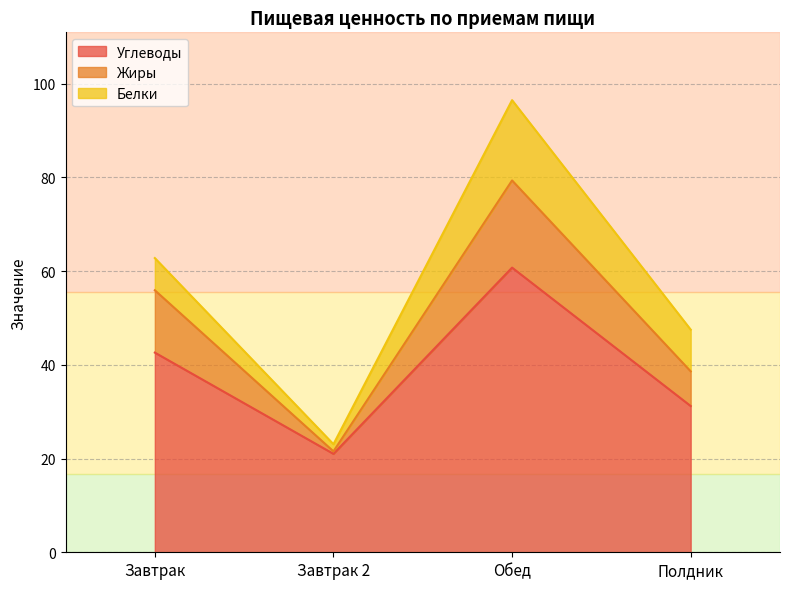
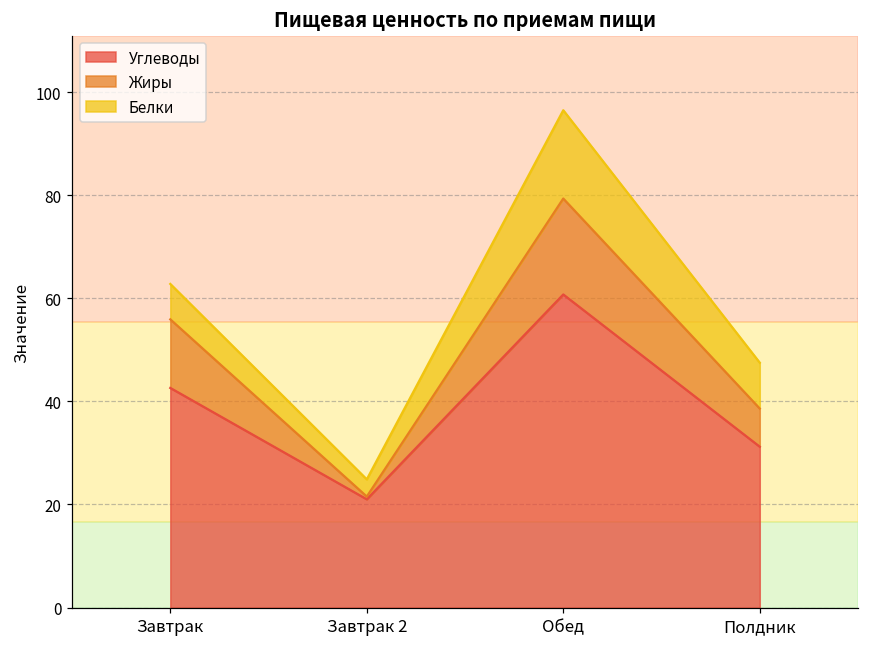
Белки, Завтрак 2: 2 -> 3
